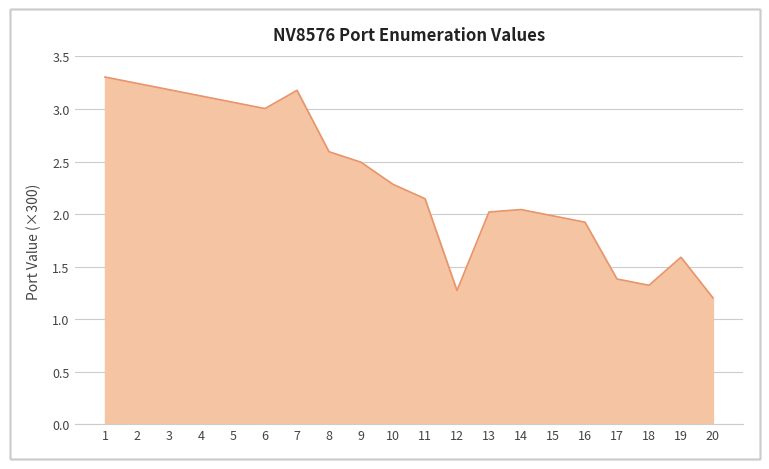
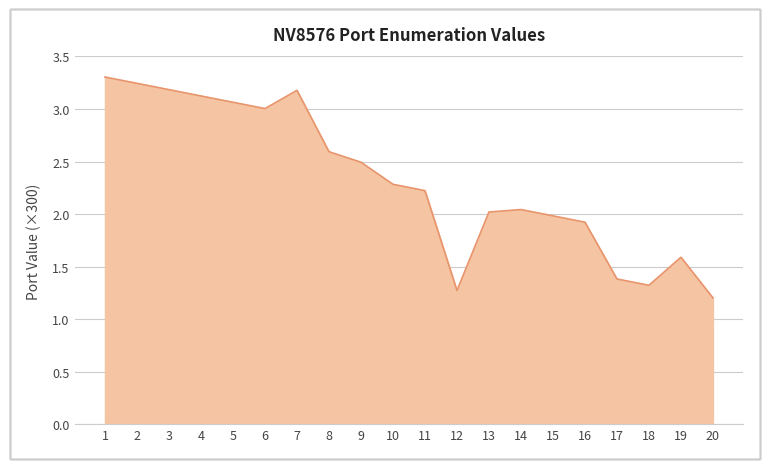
11: 2.15 -> 2.22
